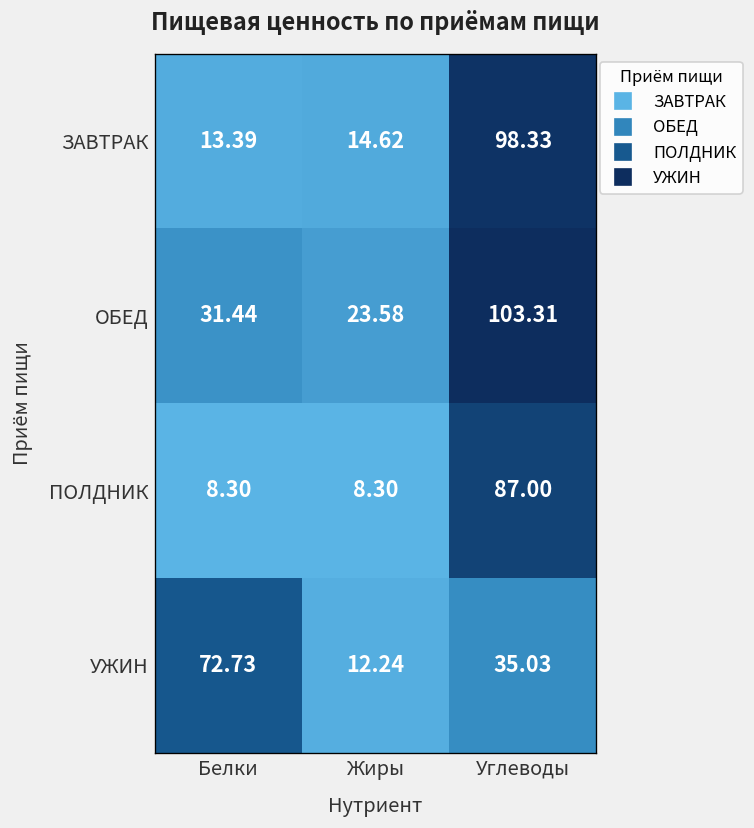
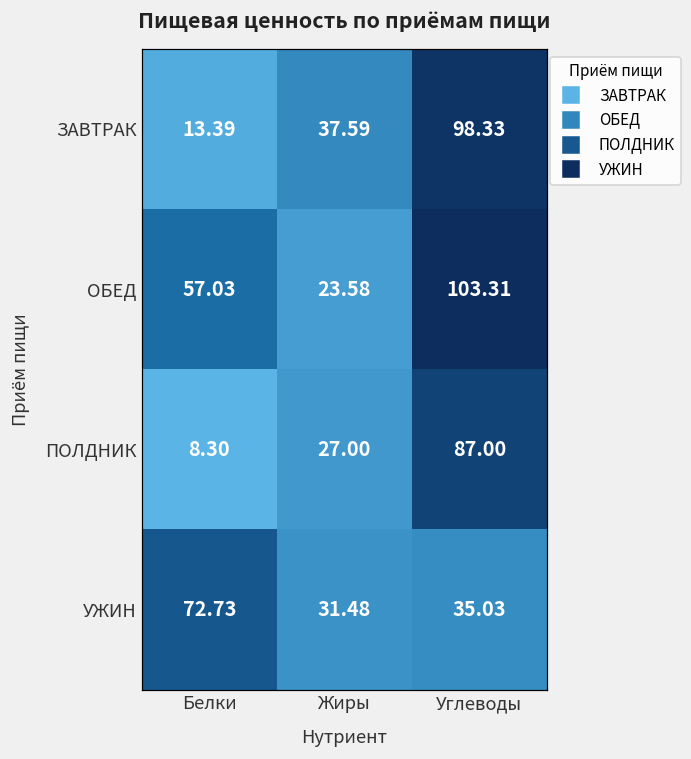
ЗАВТРАК, Жиры: 14.62 -> 37.59
ОБЕД, Белки: 31.44 -> 57.03
ПОЛДНИК, Жиры: 8.30 -> 27.00
УЖИН, Жиры: 12.24 -> 31.48
